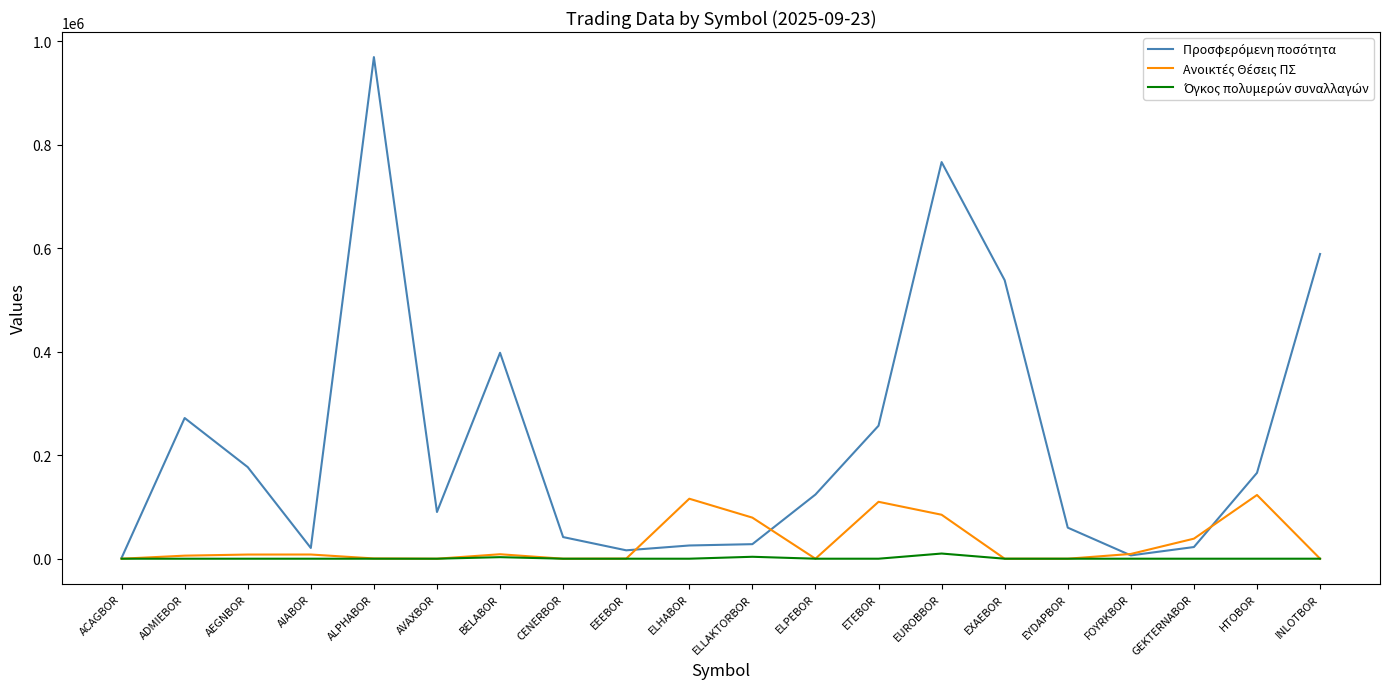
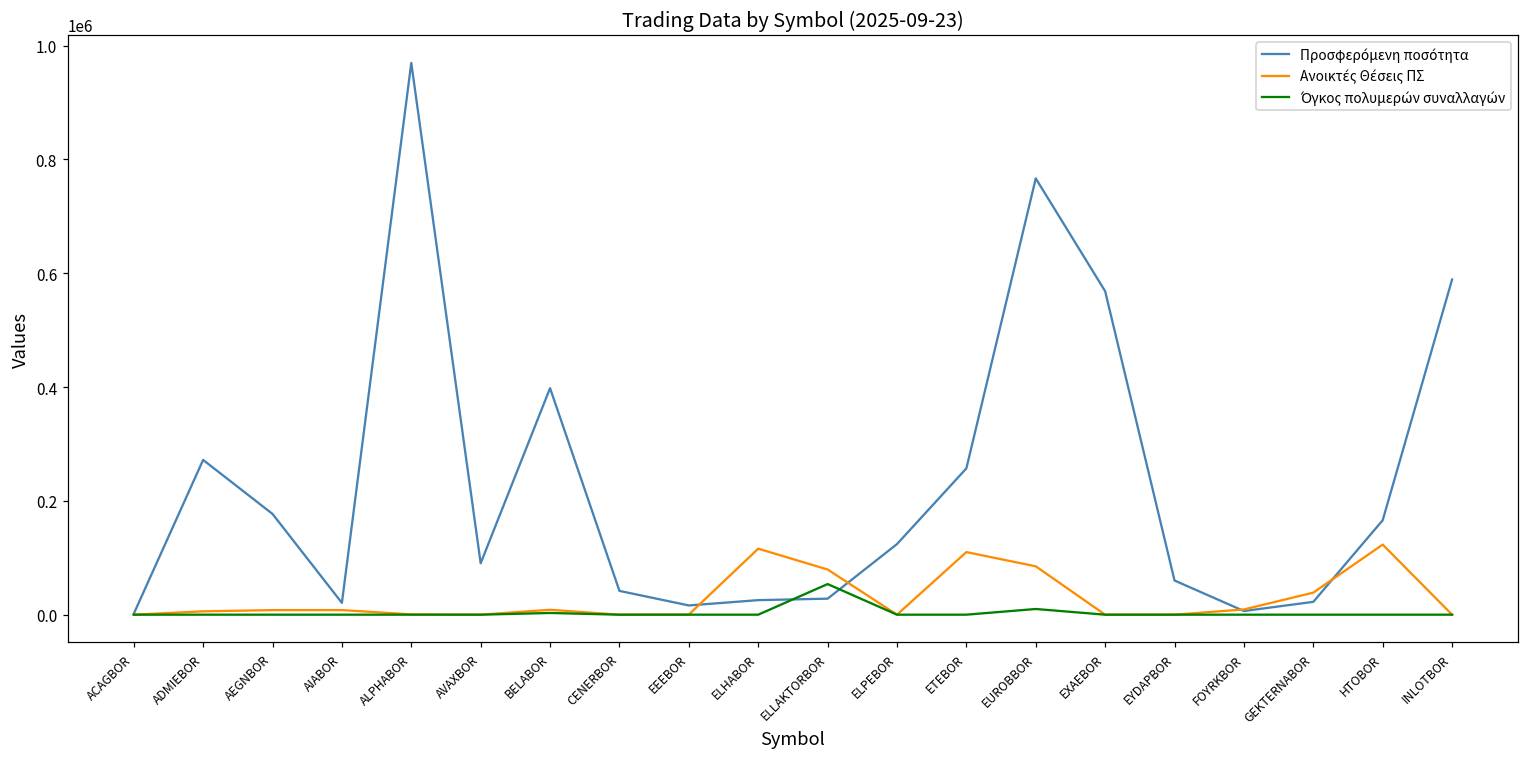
Όγκος πολυμερών συναλλαγών, ELLAKTORBOR: 0 -> 50000
Προσφερόμενη ποσότητα, EXAEBOR: 540000 -> 570000
